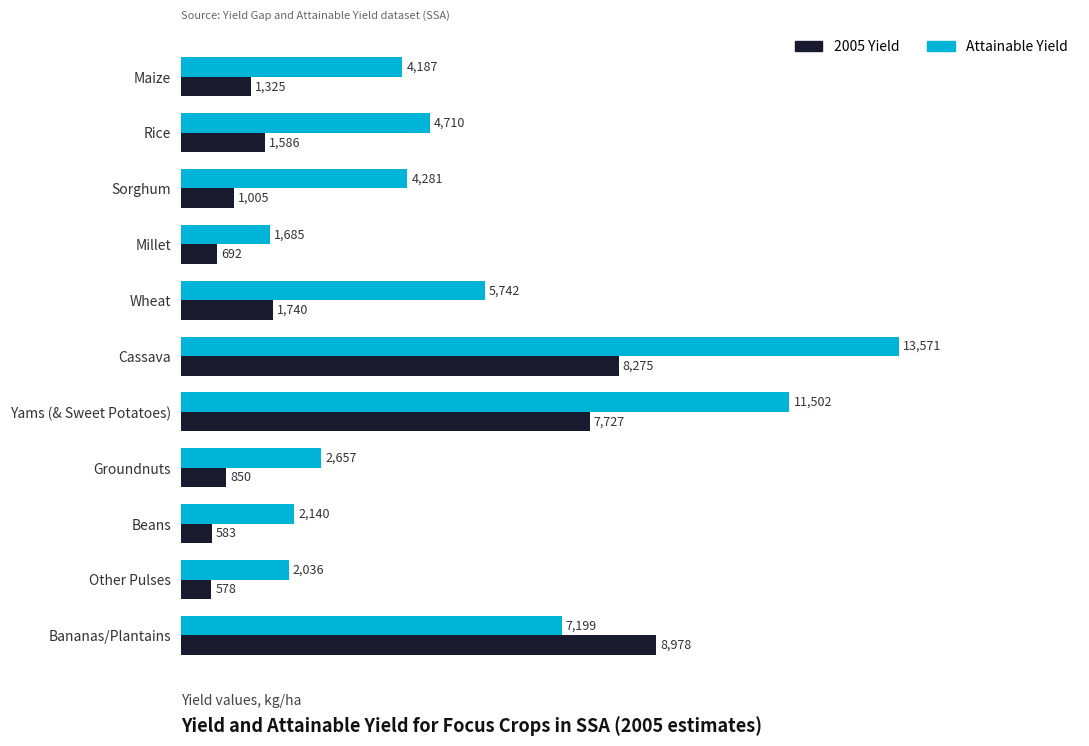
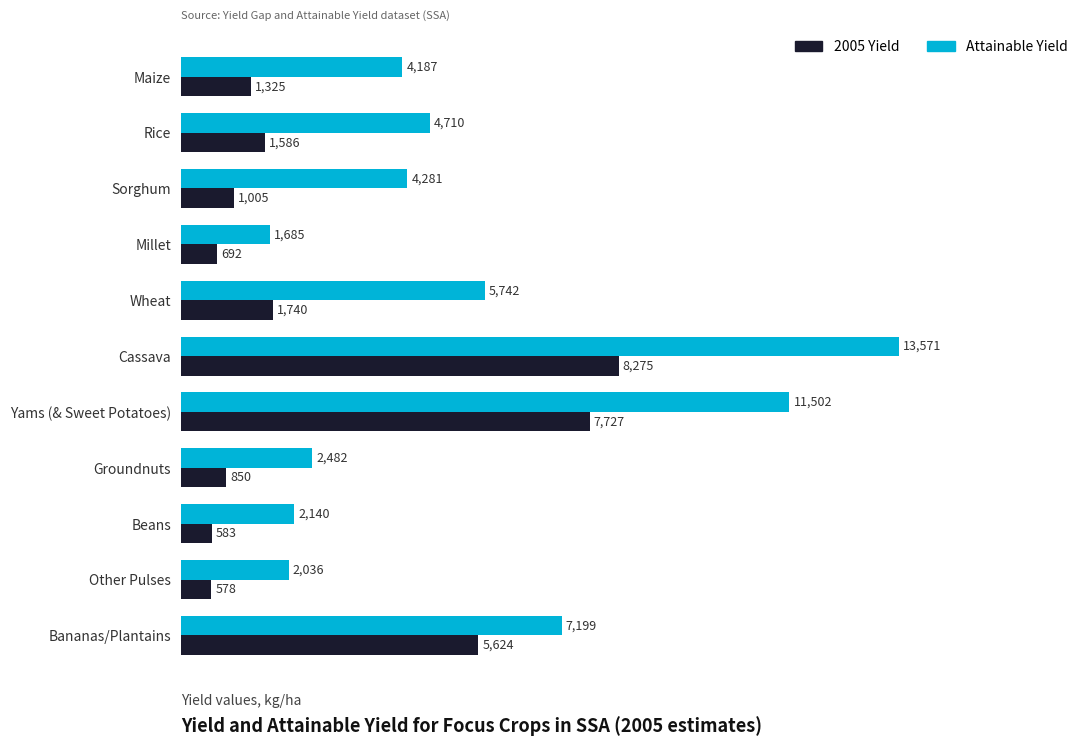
Attainable Yield, Groundnuts: 2,657 -> 2,482
2005 Yield, Bananas/Plantains: 8,978 -> 5,624
